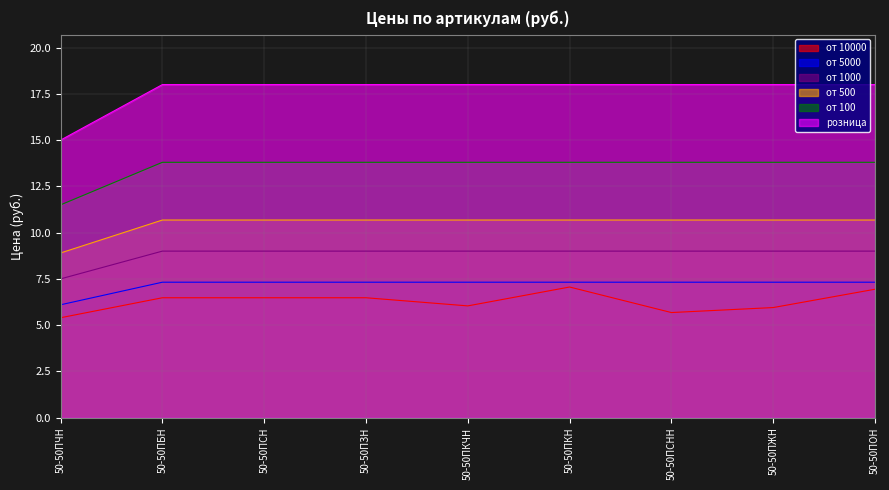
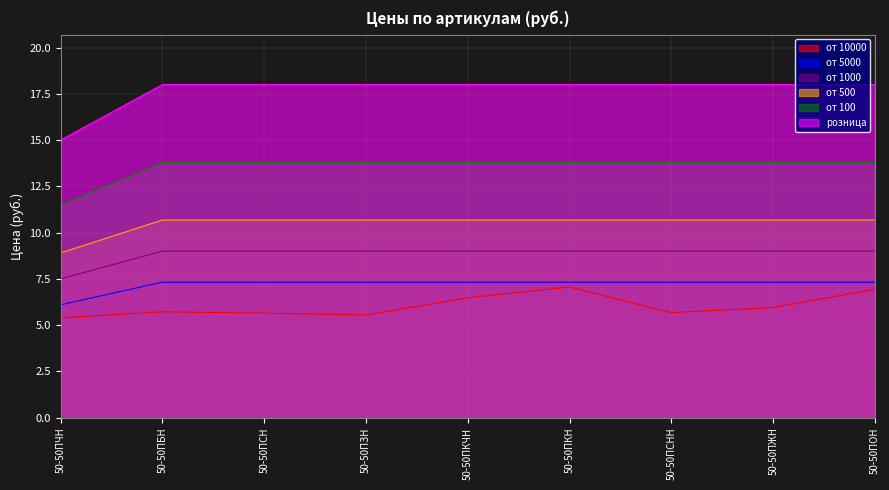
от 10000, 50-50ПБН: 6.5 -> 5.7
от 10000, 50-50ПСН: 6.5 -> 5.7
от 10000, 50-50ПЗН: 6.5 -> 5.6
от 10000, 50-50ПКЧН: 6.0 -> 6.5
